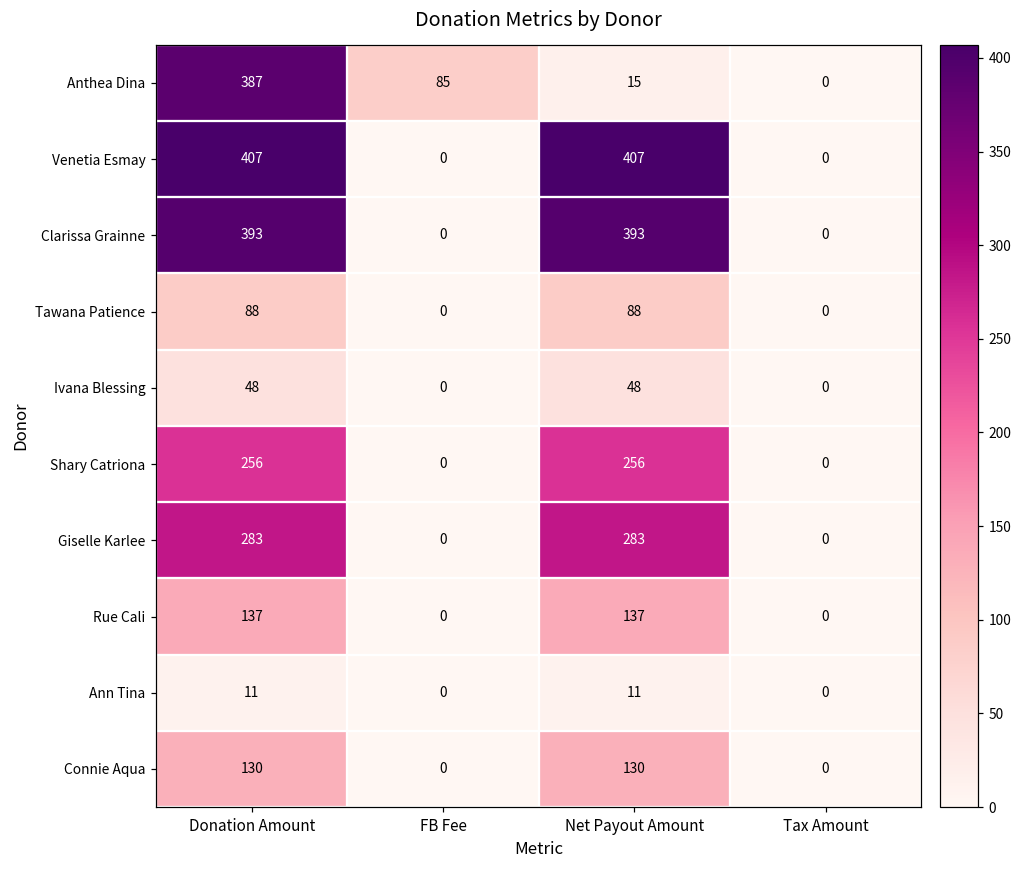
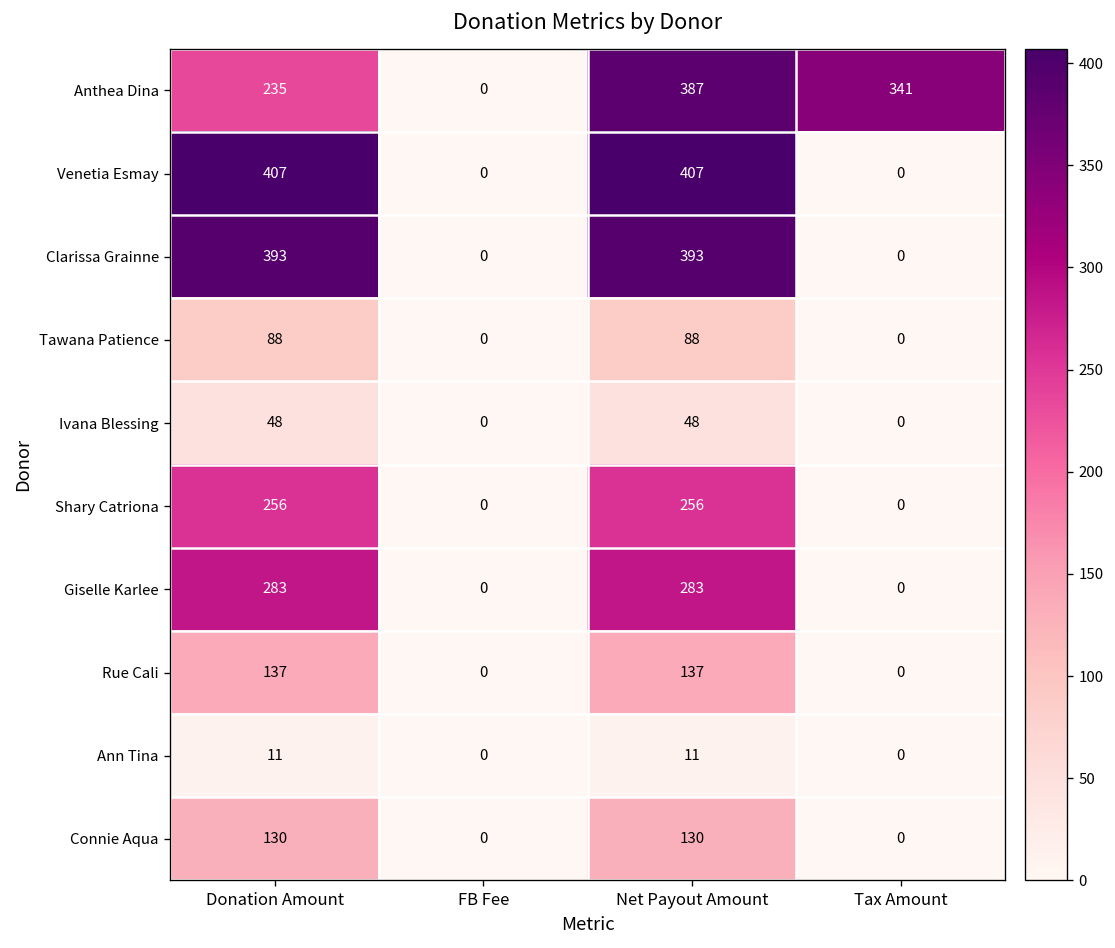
Anthea Dina, Donation Amount: 387 -> 235
Anthea Dina, FB Fee: 85 -> 0
Anthea Dina, Net Payout Amount: 15 -> 387
Anthea Dina, Tax Amount: 0 -> 341
